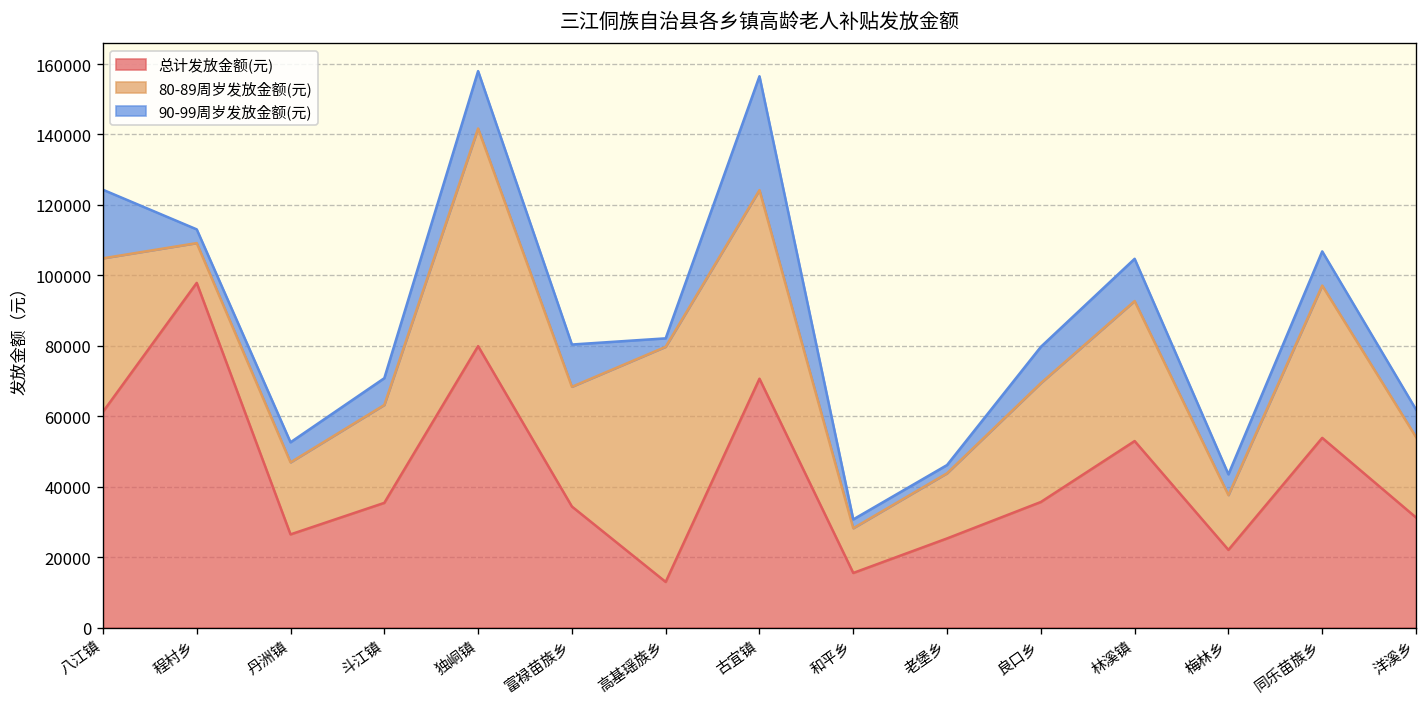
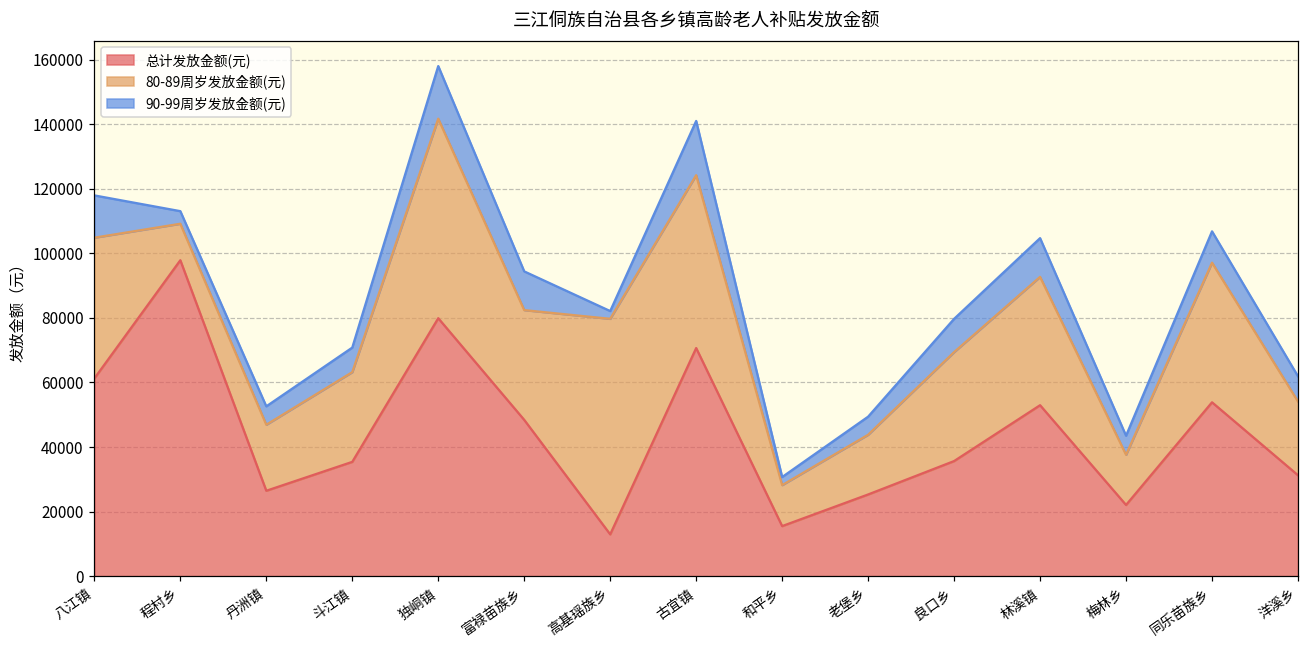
90-99周岁发放金额(元), 八江镇: 19000 -> 13000
总计发放金额(元), 富禄苗族乡: 34000 -> 48000
90-99周岁发放金额(元), 古宜镇: 32000 -> 17000
90-99周岁发放金额(元), 老堡乡: 2000 -> 6000
